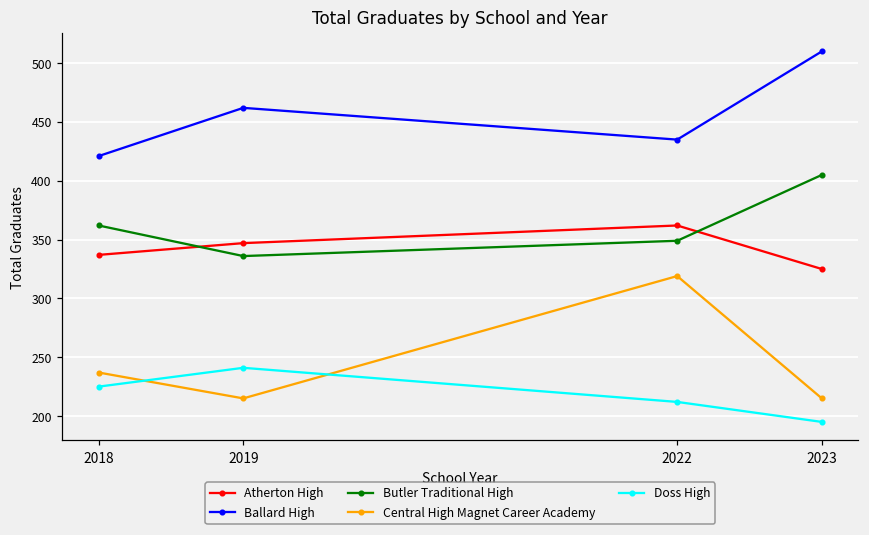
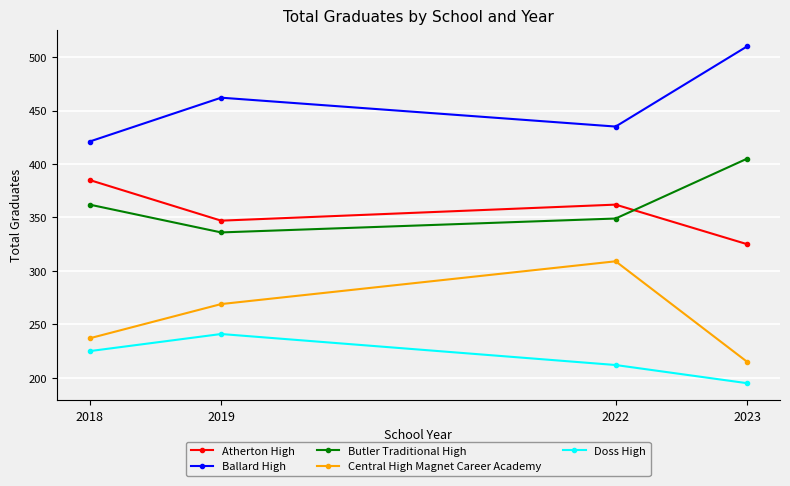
Atherton High, 2018: 337 -> 385
Central High Magnet Career Academy, 2019: 215 -> 269
Central High Magnet Career Academy, 2022: 319 -> 309
